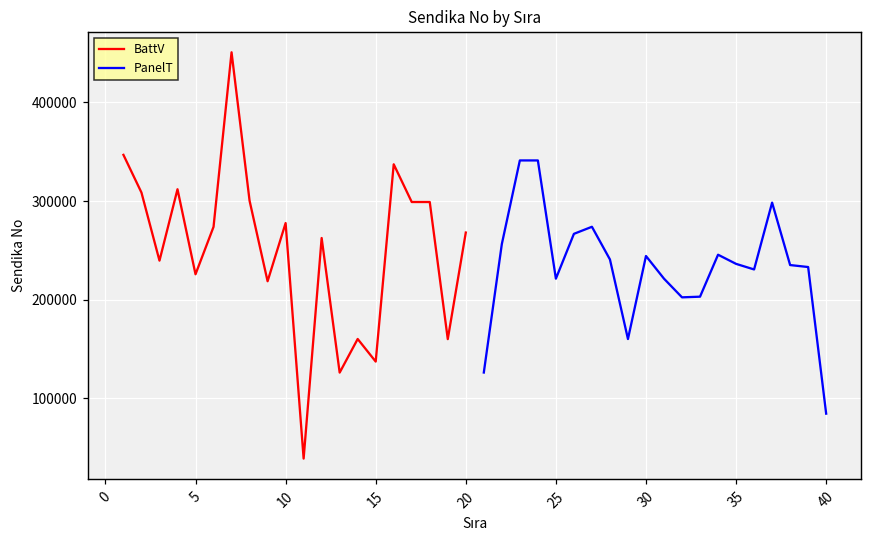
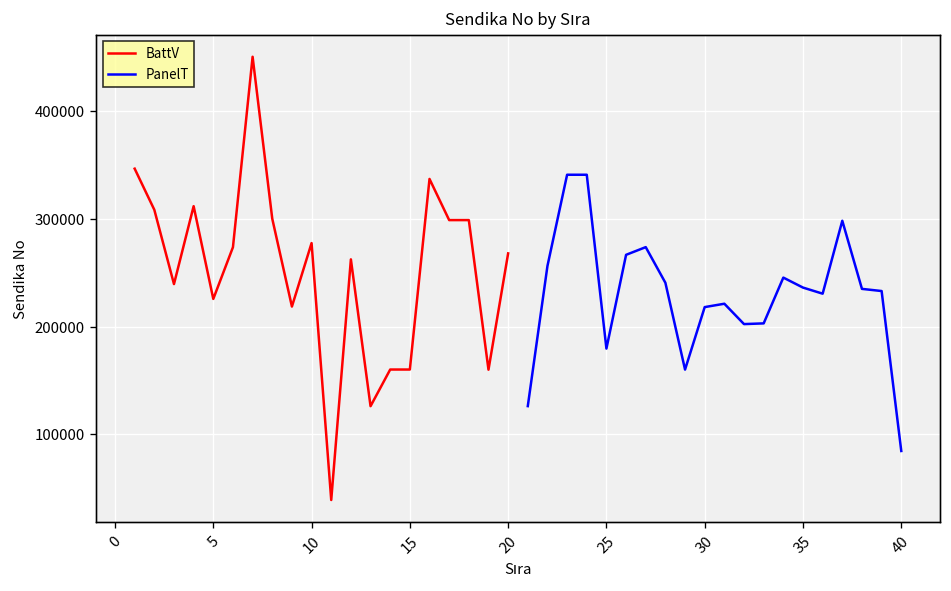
BattV, 15: 140000 -> 160000
PanelT, 25: 220000 -> 180000
PanelT, 30: 240000 -> 220000
